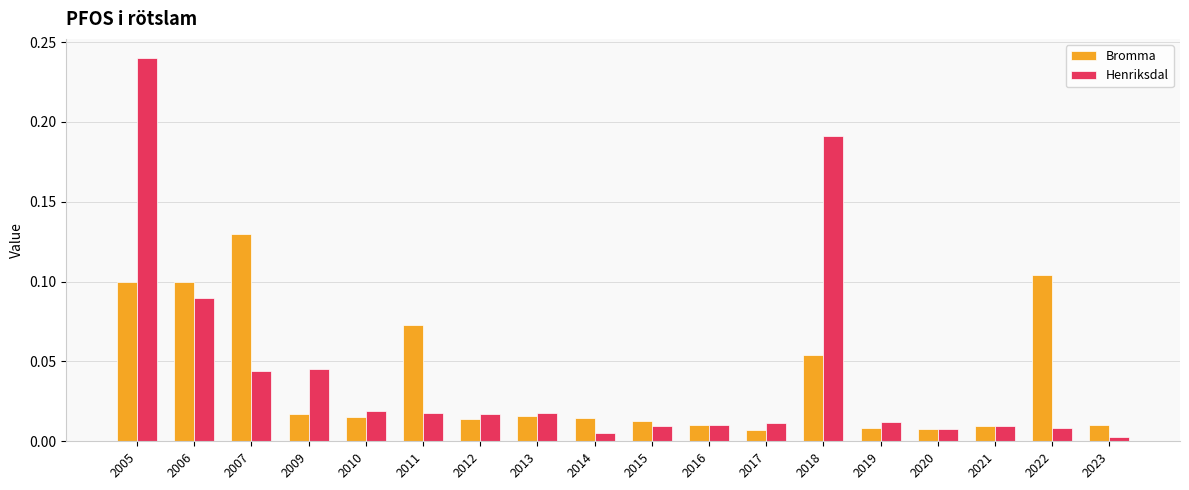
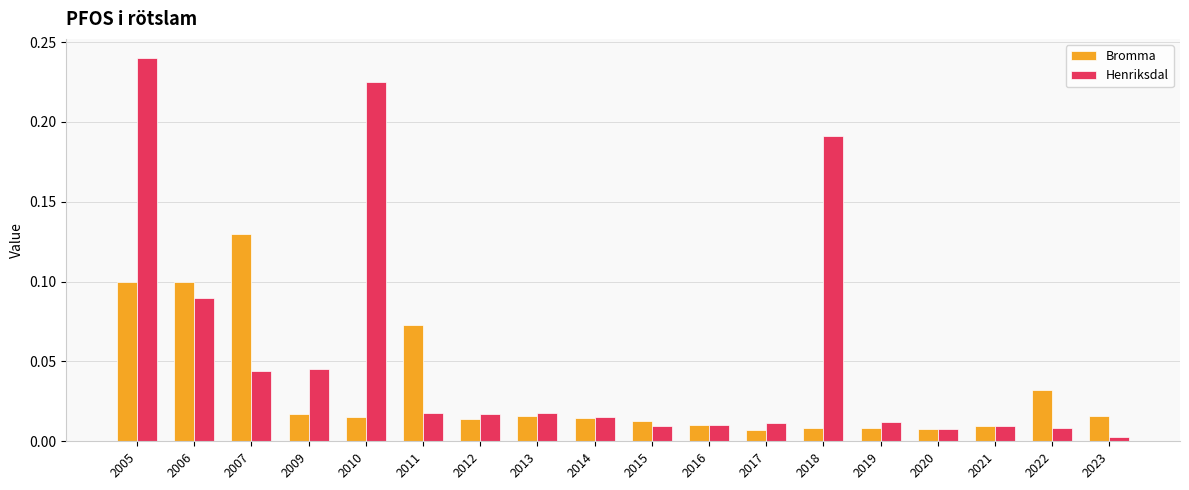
Henriksdal, 2010: 0.019 -> 0.225
Henriksdal, 2014: 0.005 -> 0.016
Bromma, 2018: 0.054 -> 0.008
Bromma, 2022: 0.104 -> 0.032
Bromma, 2023: 0.010 -> 0.016
